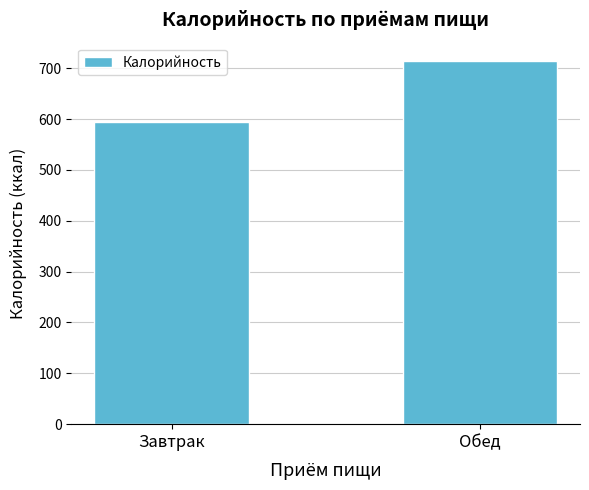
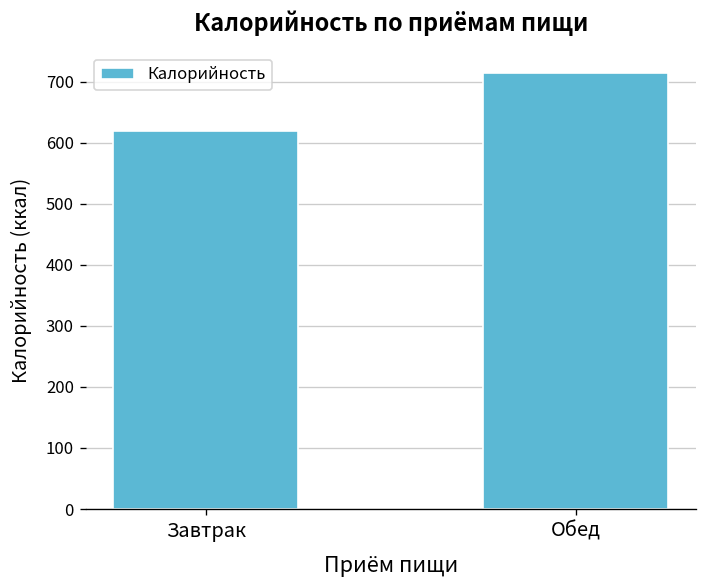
Завтрак: 590 -> 620
